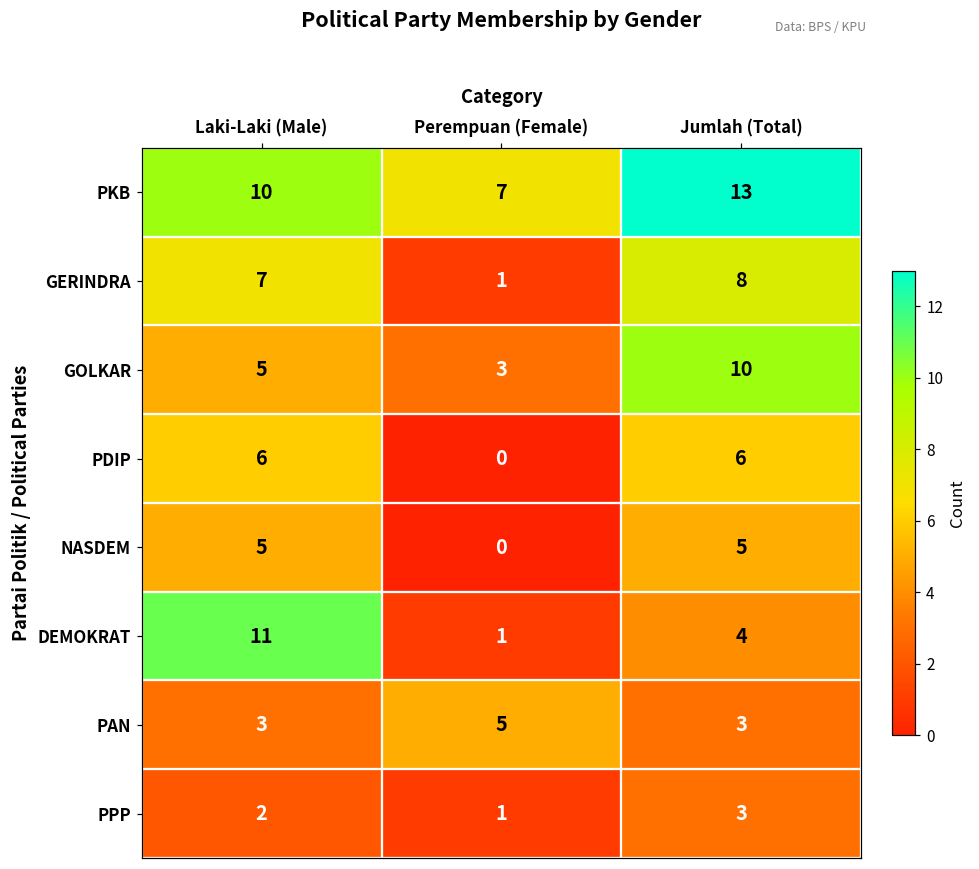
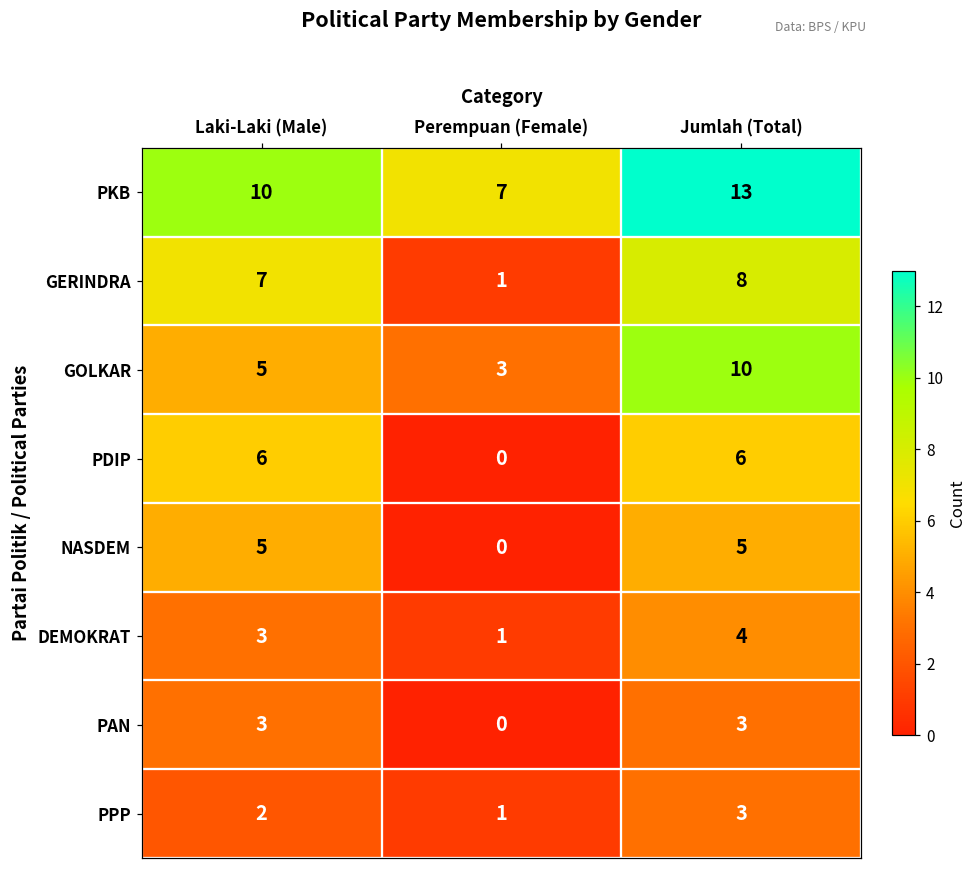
DEMOKRAT, Laki-Laki (Male): 11 -> 3
PAN, Perempuan (Female): 5 -> 0
